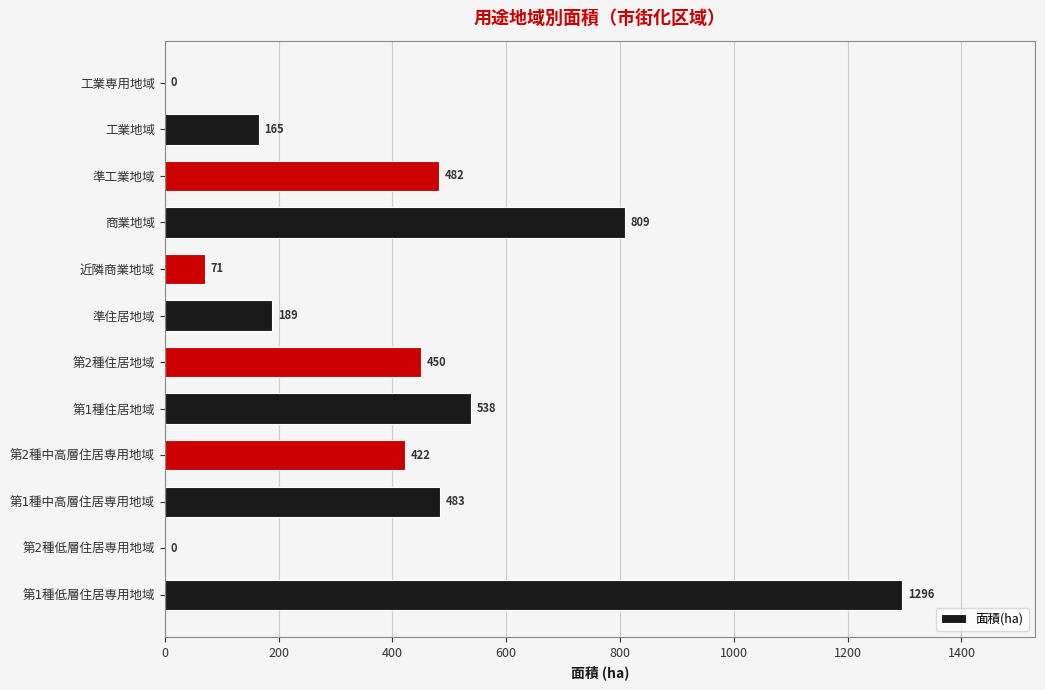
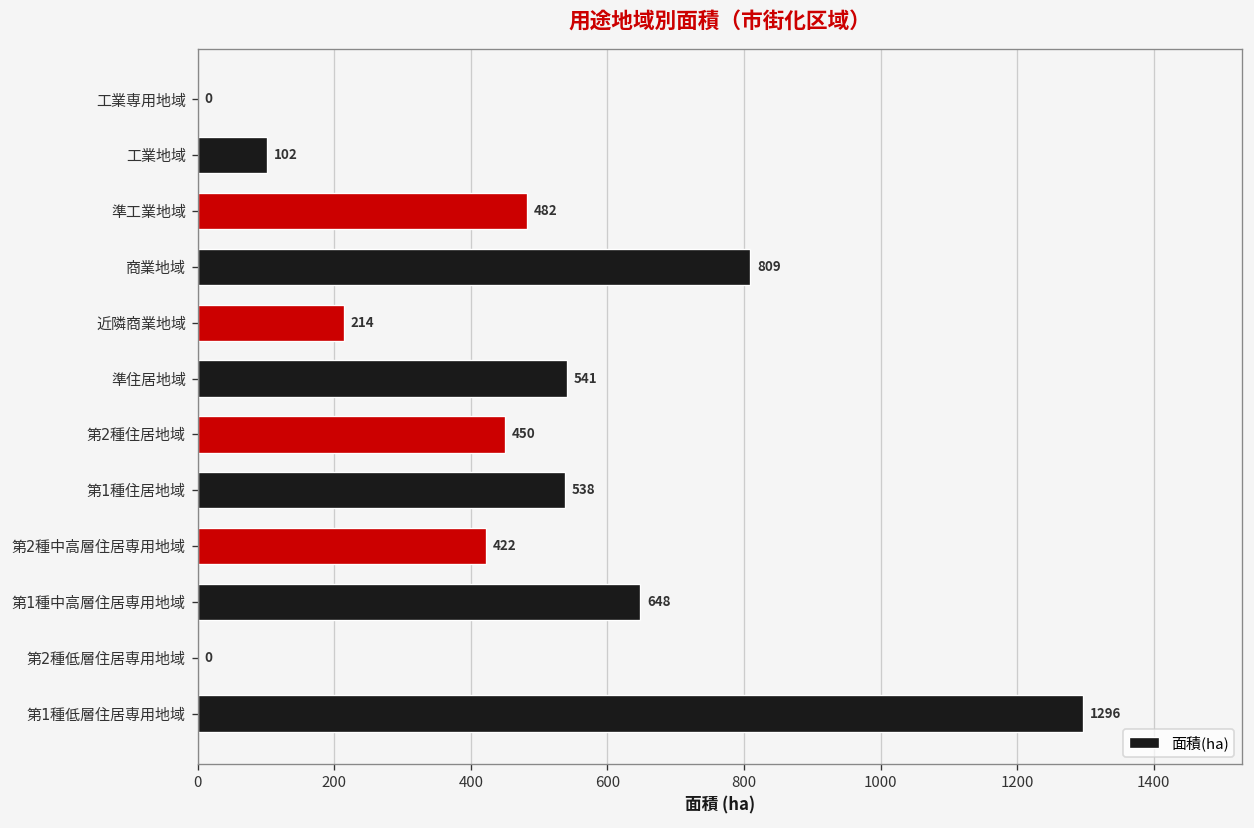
工業地域: 165 -> 102
近隣商業地域: 71 -> 214
準住居地域: 189 -> 541
第1種中高層住居専用地域: 483 -> 648
